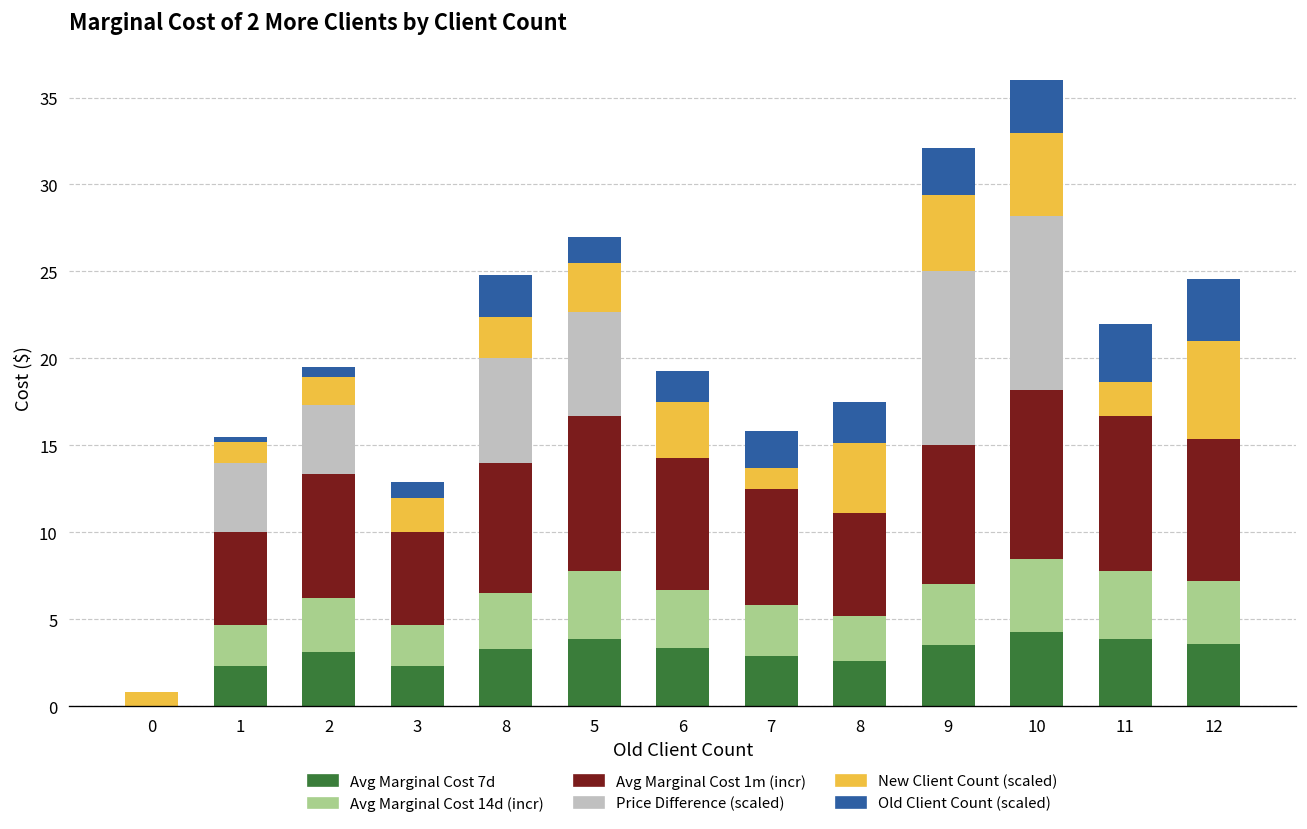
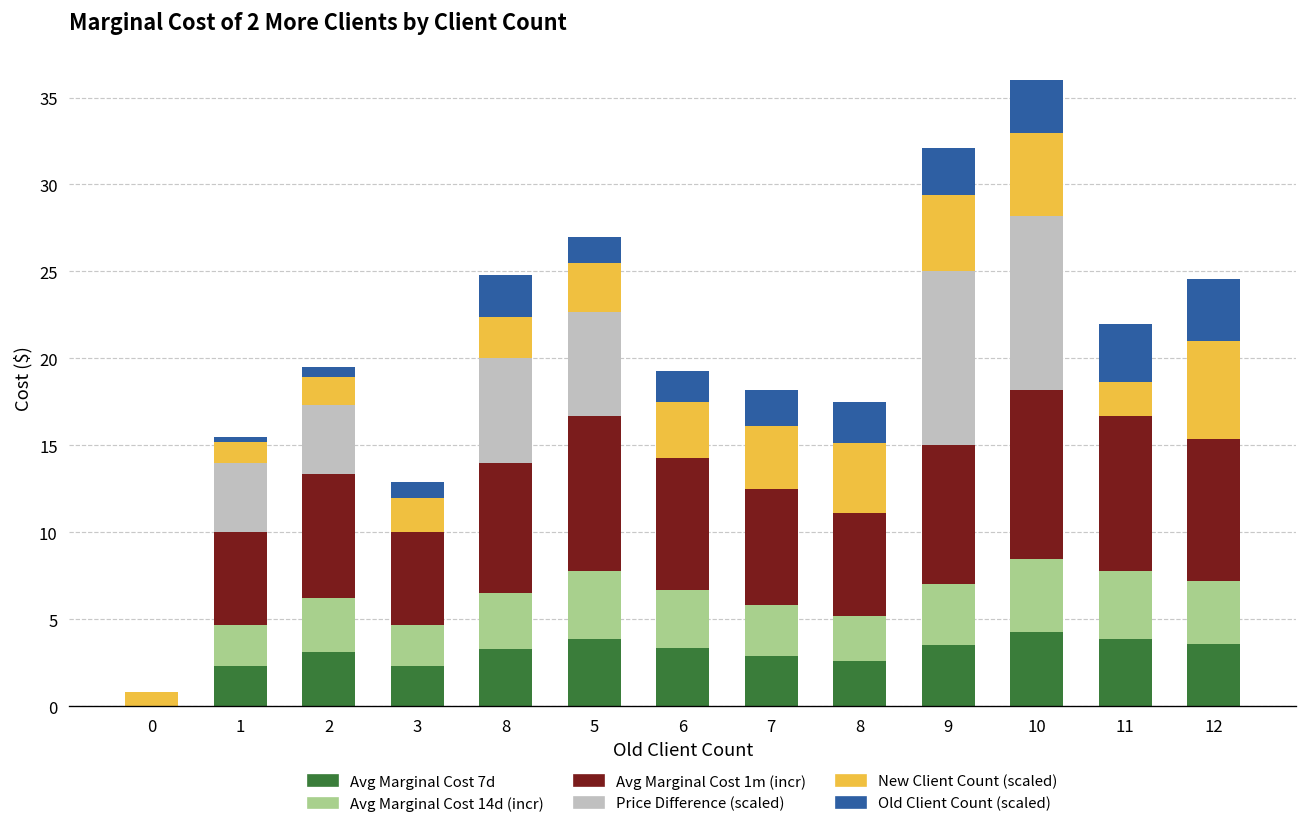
New Client Count (scaled), 7: 1.2 -> 3.6
